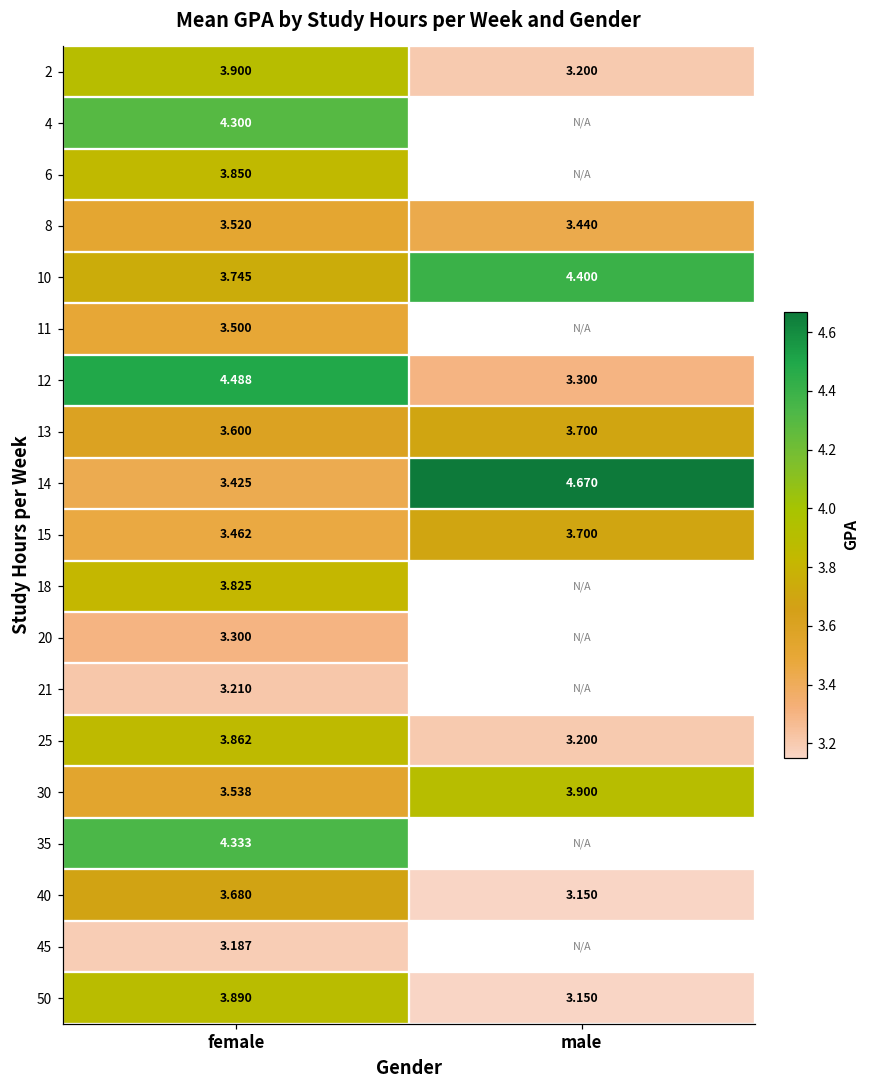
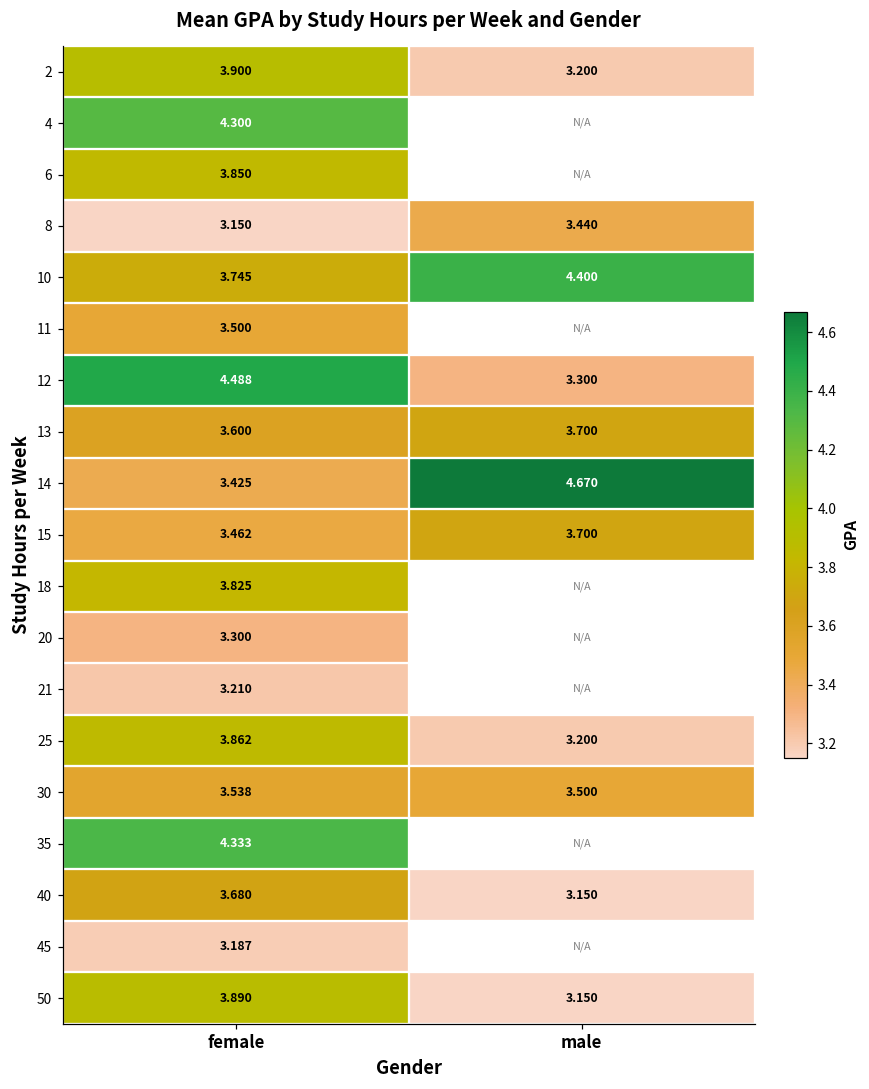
8, female: 3.520 -> 3.150
30, male: 3.900 -> 3.500
